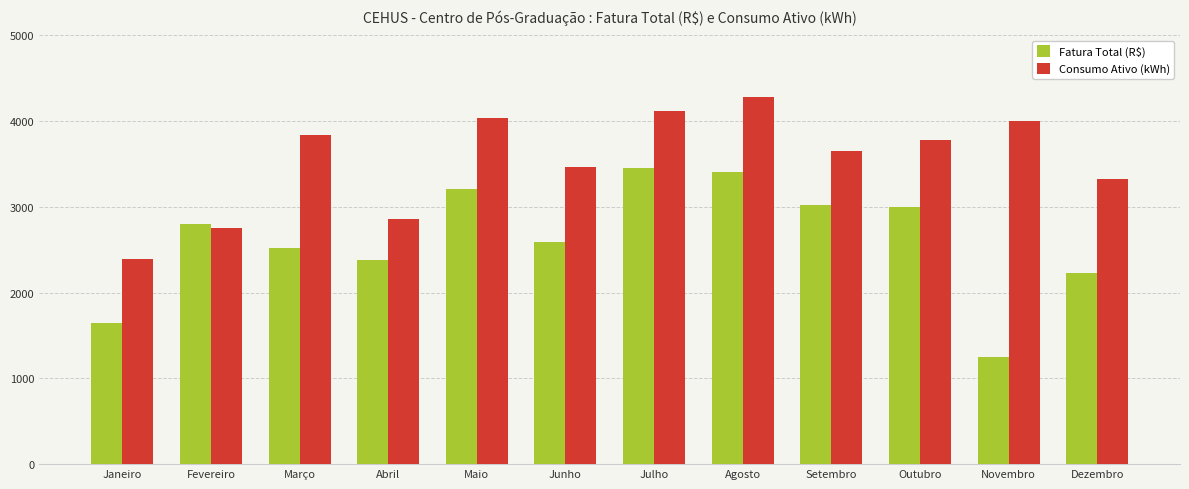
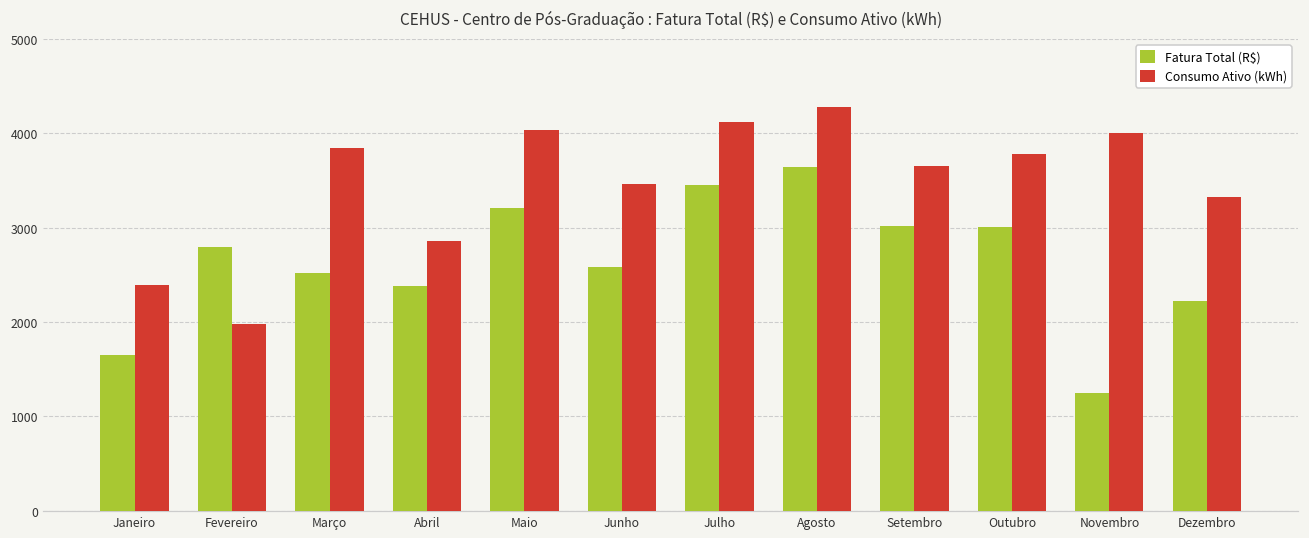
Consumo Ativo (kWh), Fevereiro: 2800 -> 2000
Fatura Total (R$), Agosto: 3400 -> 3600
